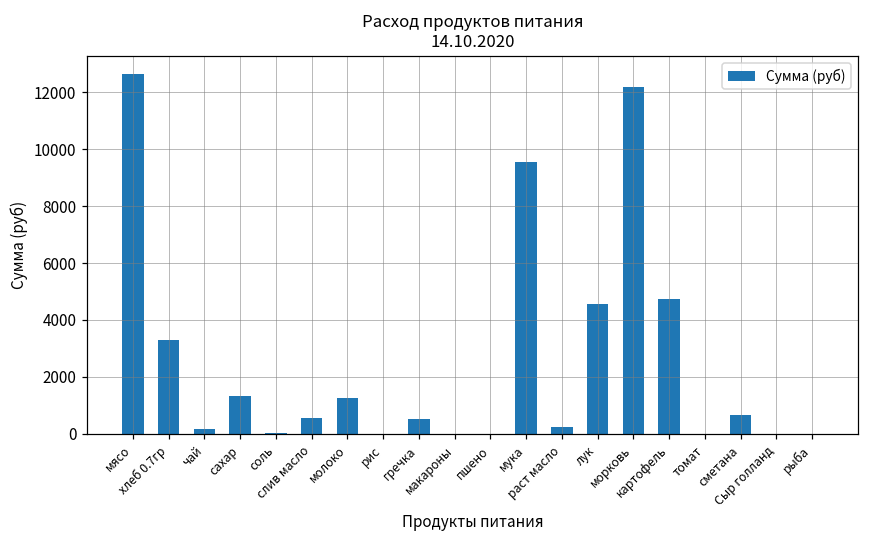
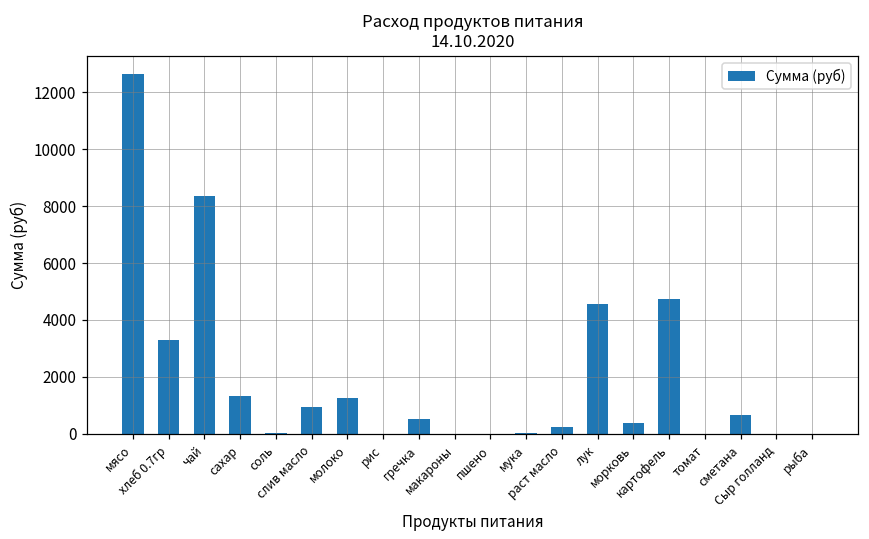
чай: 200 -> 8300
слив масло: 600 -> 1000
мука: 9600 -> 0
морковь: 12200 -> 400
